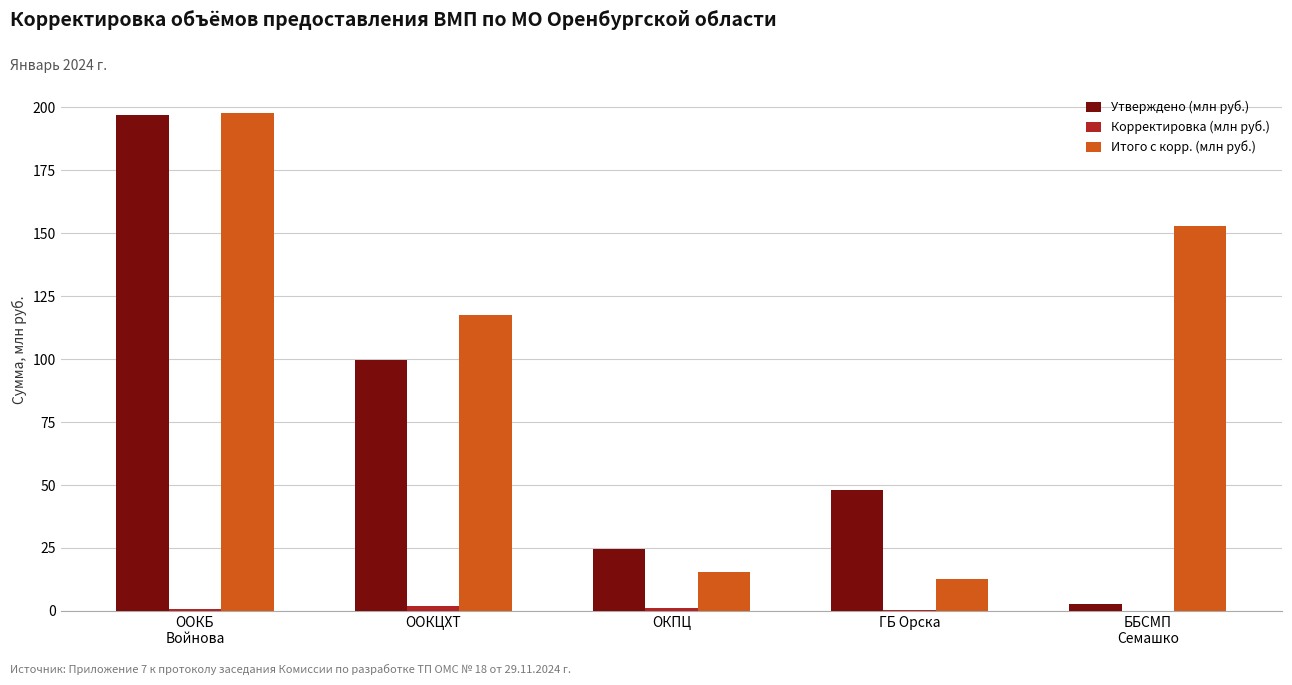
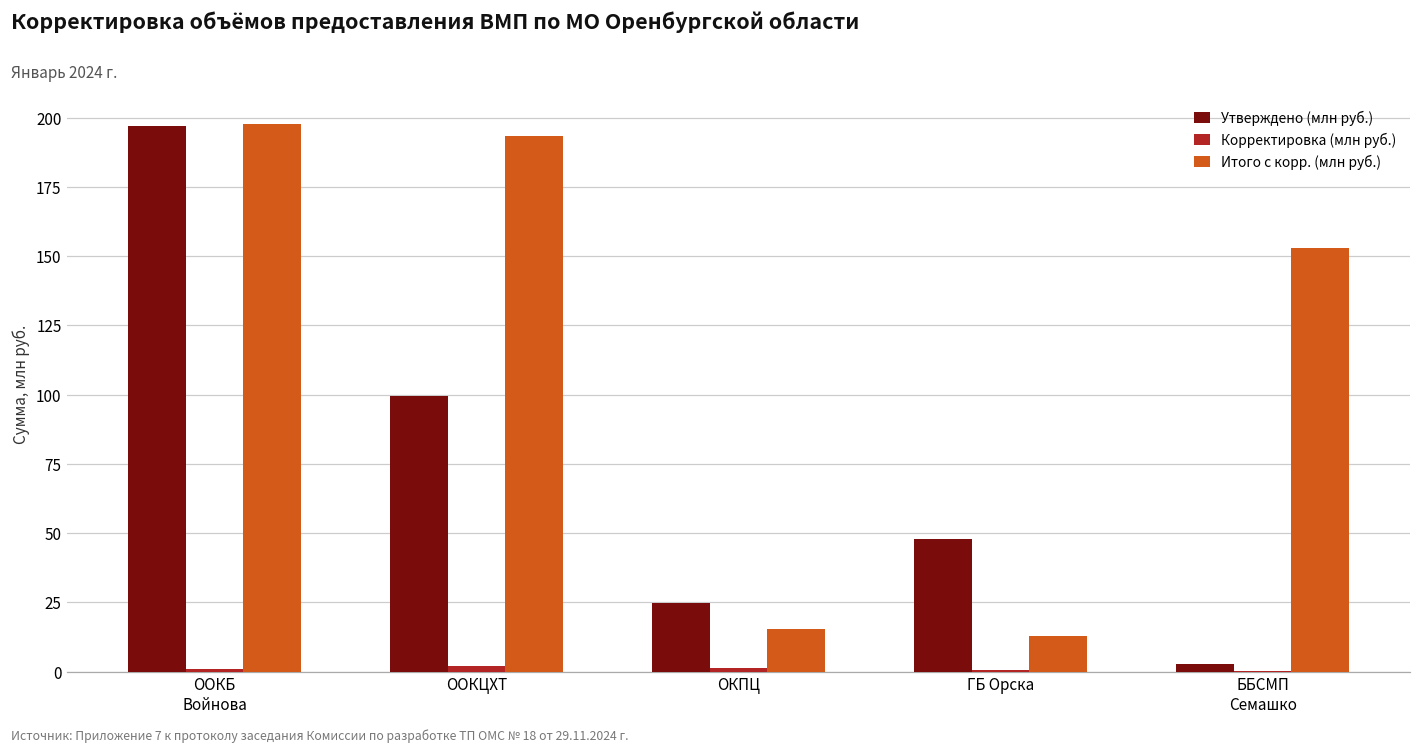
Итого с корр. (млн руб.), ООКЦХТ: 117 -> 193
